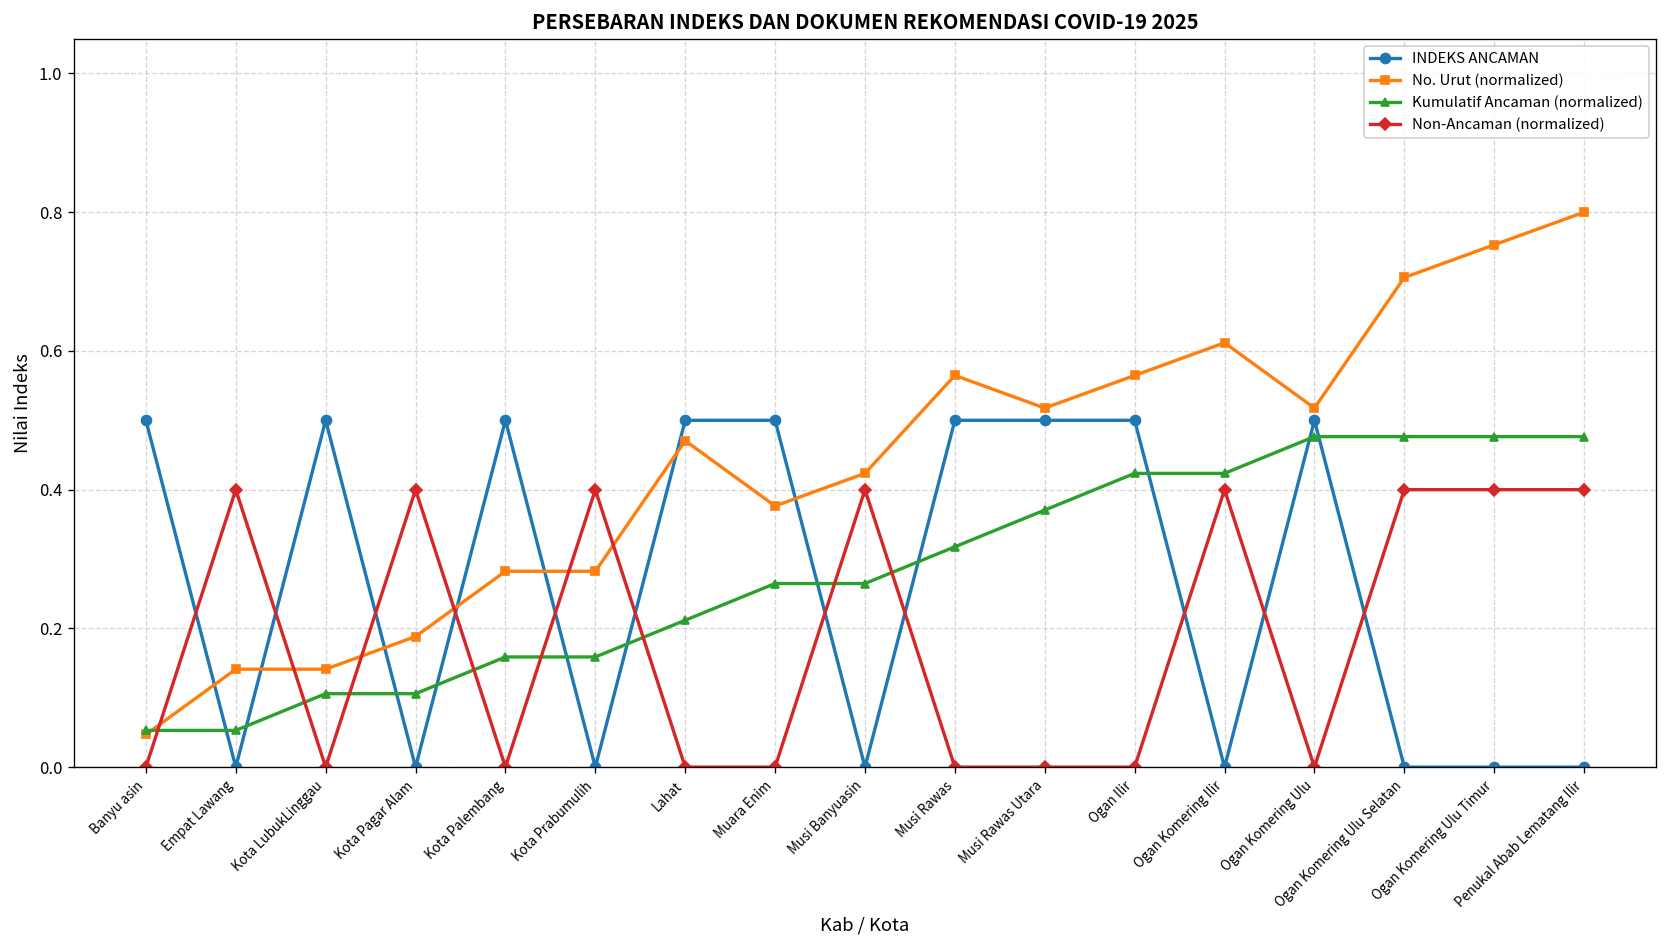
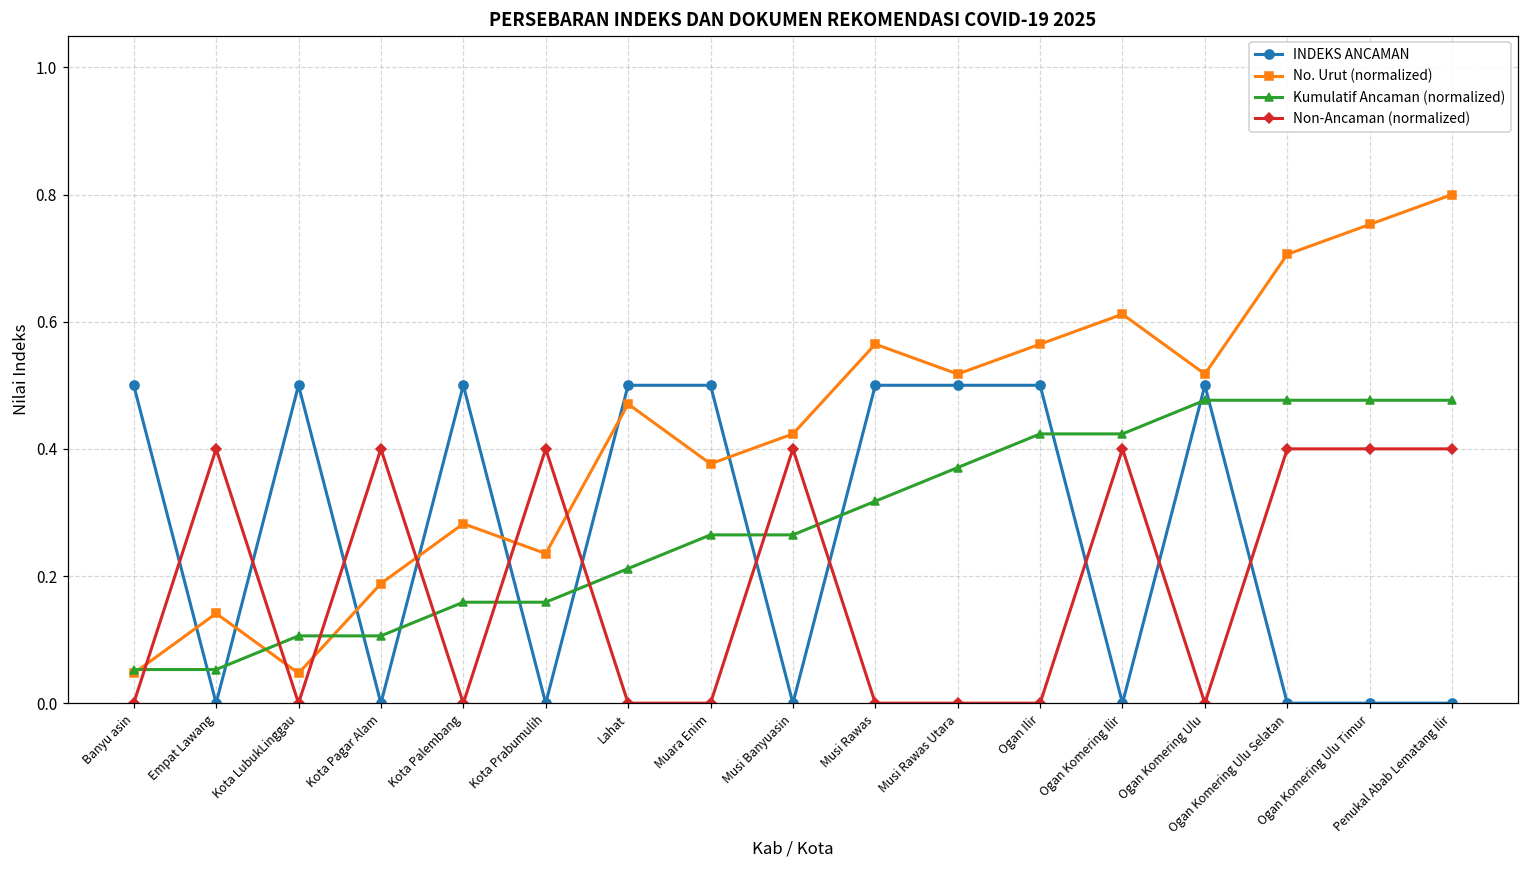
No. Urut (normalized), Kota LubukLinggau: 0.14 -> 0.05
No. Urut (normalized), Kota Prabumulih: 0.28 -> 0.24
